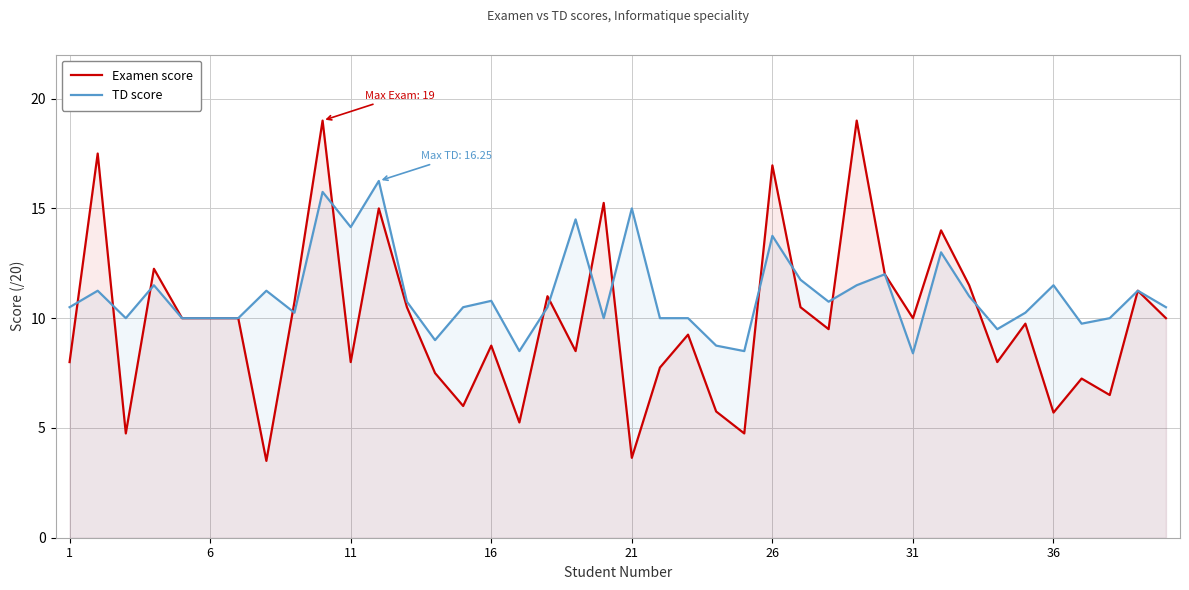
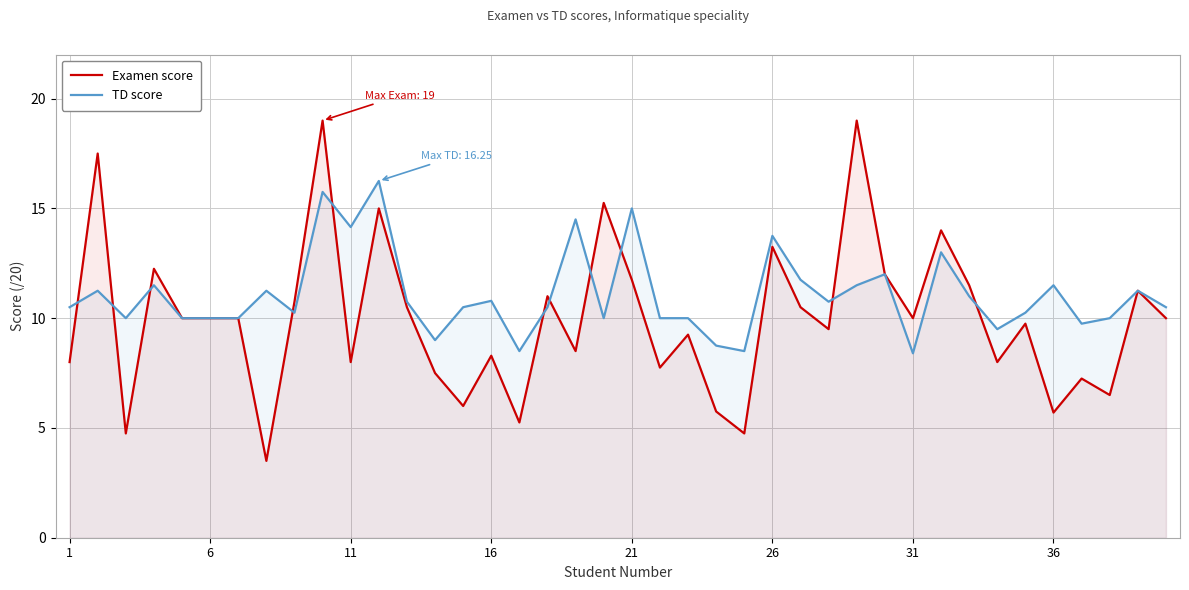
Examen score, 16: 8.8 -> 8.3
Examen score, 21: 3.6 -> 11.8
Examen score, 26: 17.0 -> 13.3
